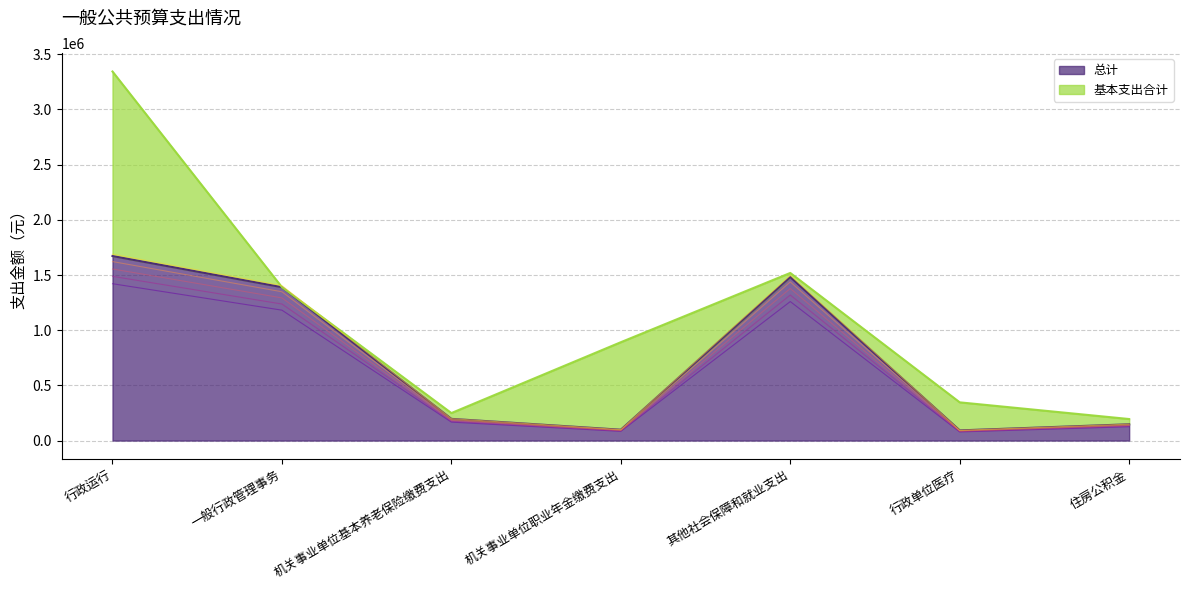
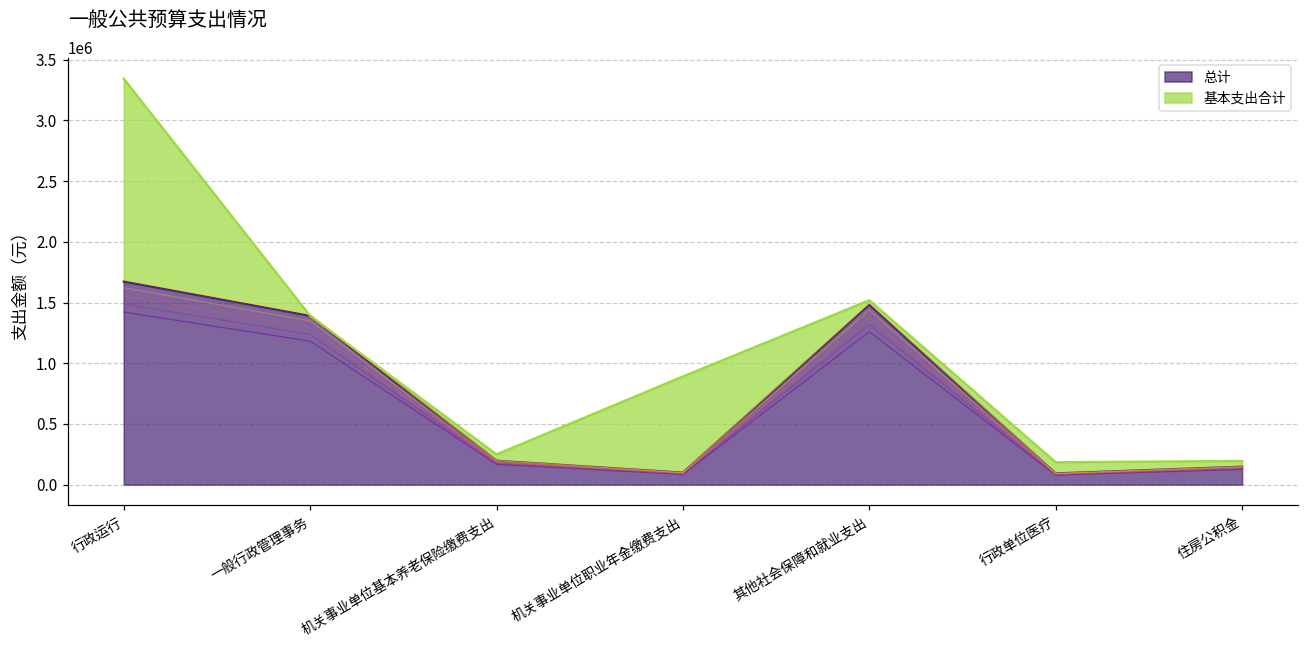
基本支出合计, 行政单位医疗: 250000 -> 90000
